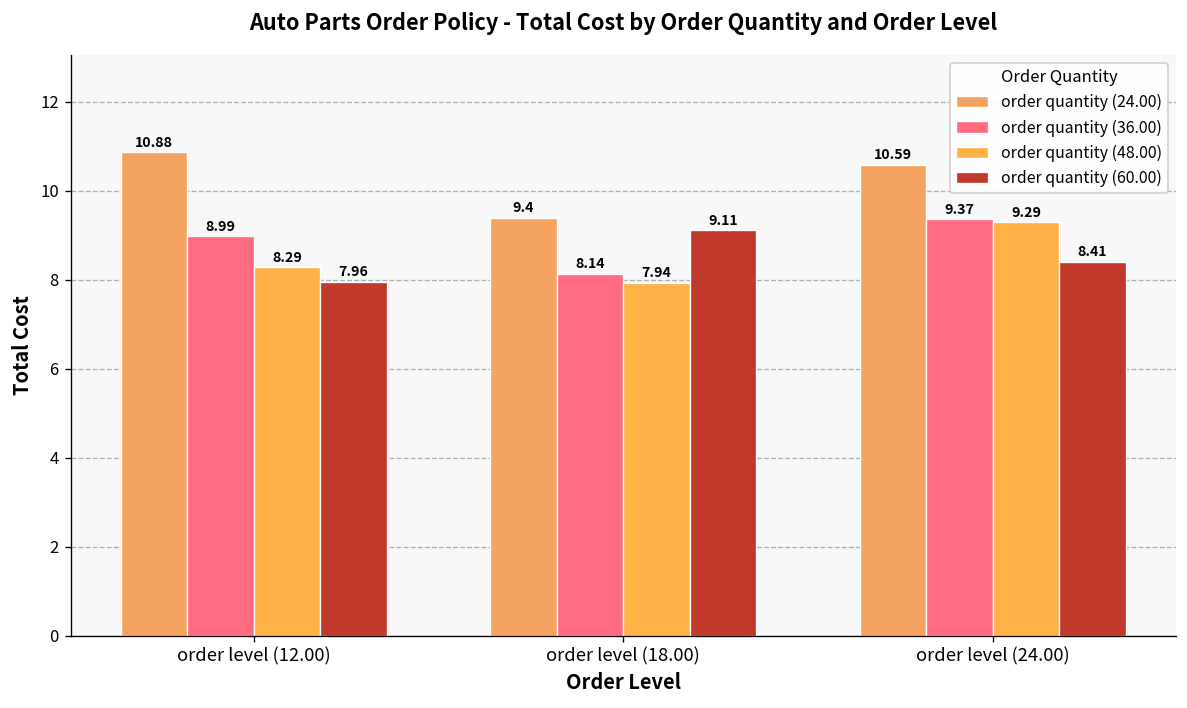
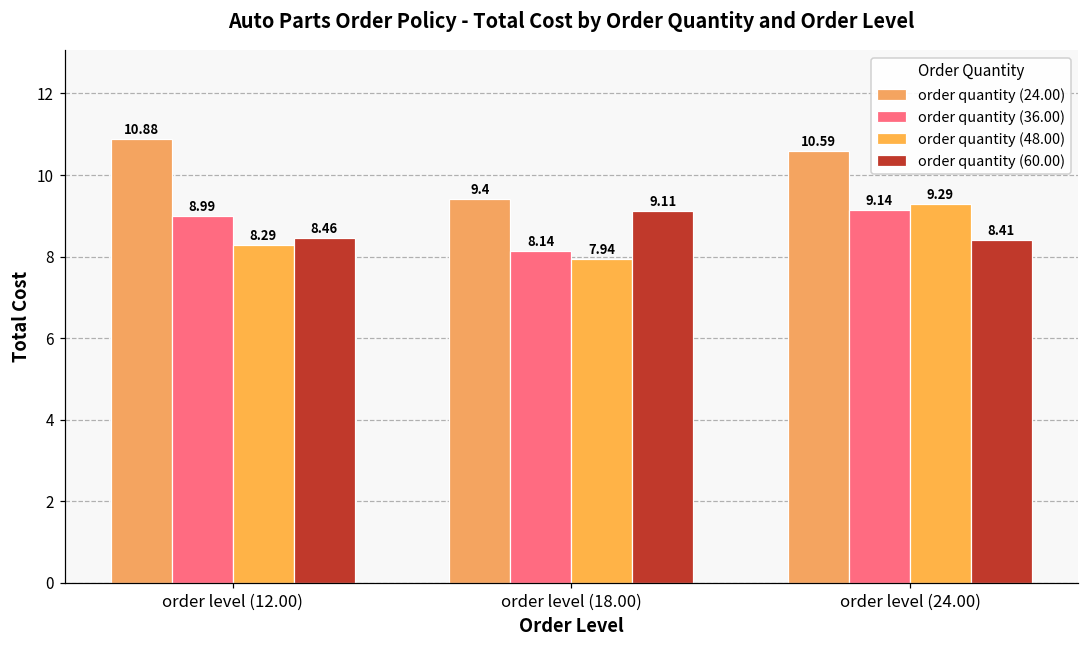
order quantity (60.00), order level (12.00): 7.96 -> 8.46
order quantity (36.00), order level (24.00): 9.37 -> 9.14
